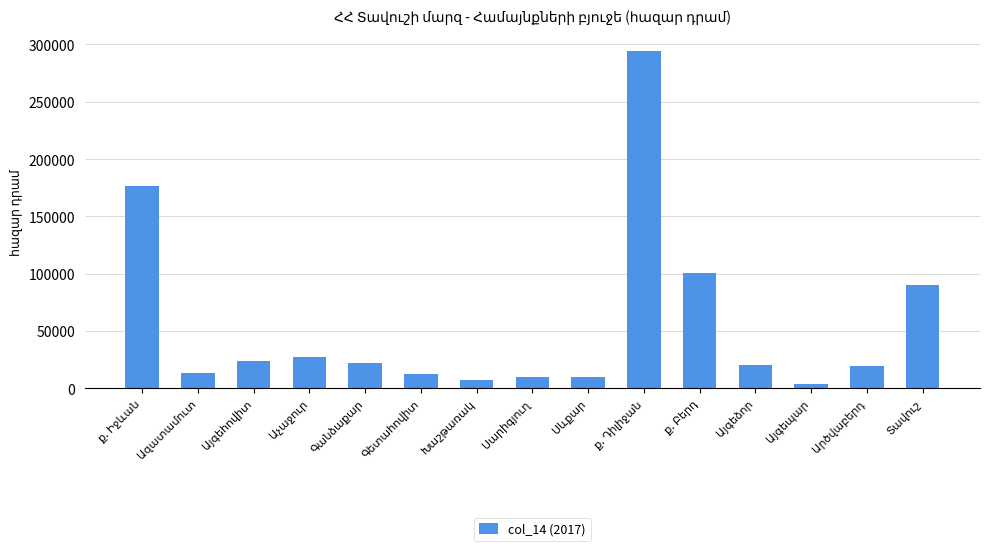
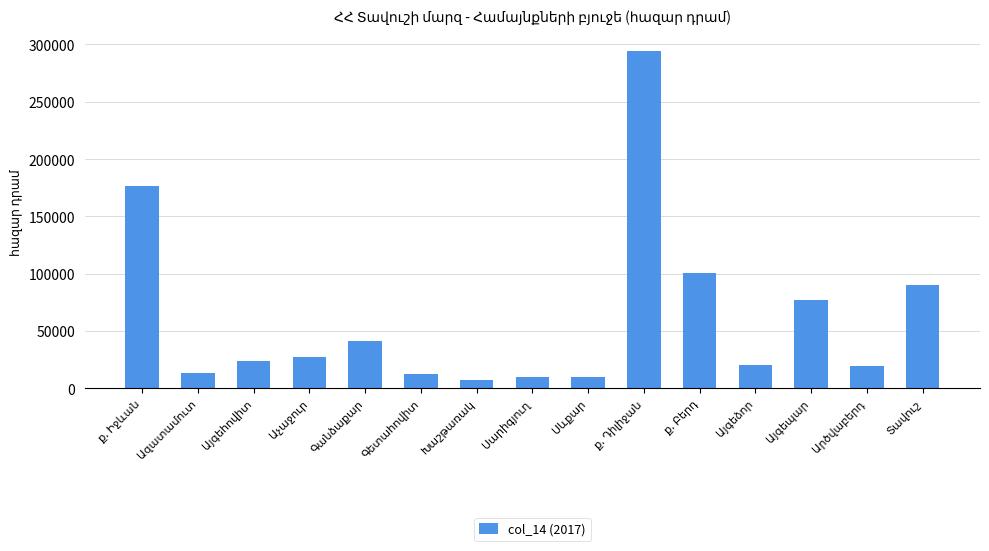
Գանձաքար: 22000 -> 41000
Այգեպար: 4000 -> 77000
